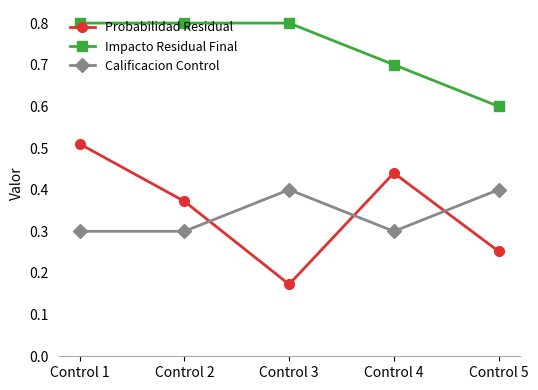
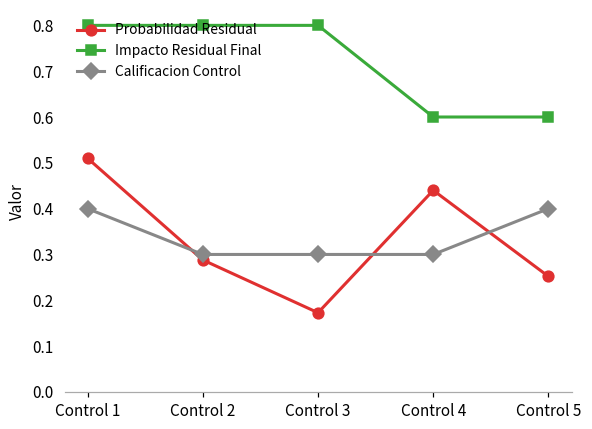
Calificacion Control, Control 1: 0.3 -> 0.4
Probabilidad Residual, Control 2: 0.37 -> 0.29
Calificacion Control, Control 3: 0.4 -> 0.3
Impacto Residual Final, Control 4: 0.7 -> 0.6
